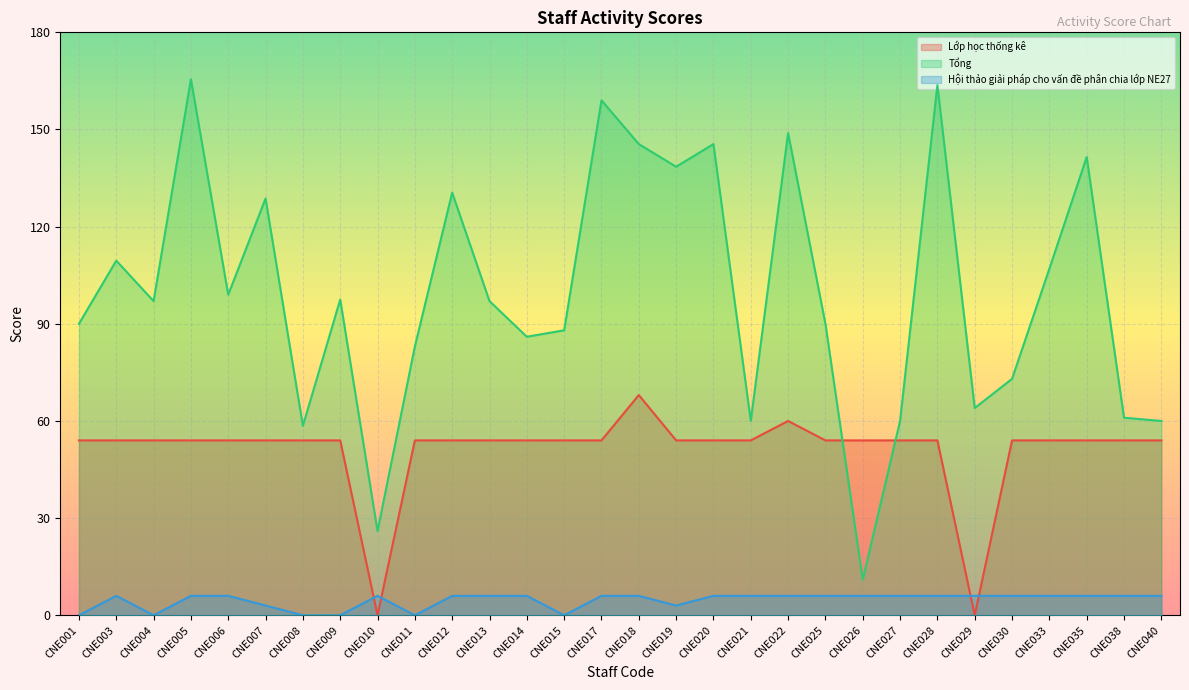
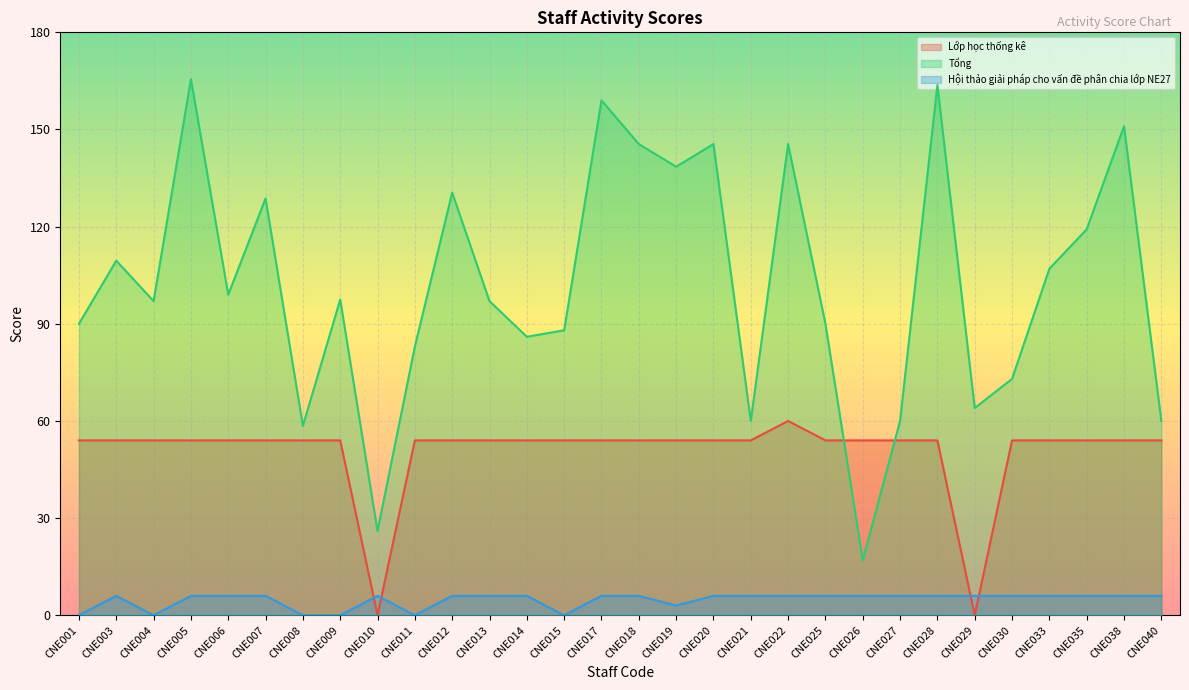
Hội thảo giải pháp cho vấn đề phân chia lớp NE27, CNE007: 3 -> 6
Lớp học thống kê, CNE018: 68 -> 54
Tổng, CNE022: 149 -> 146
Tổng, CNE026: 11 -> 17
Tổng, CNE035: 142 -> 119
Tổng, CNE038: 61 -> 151
